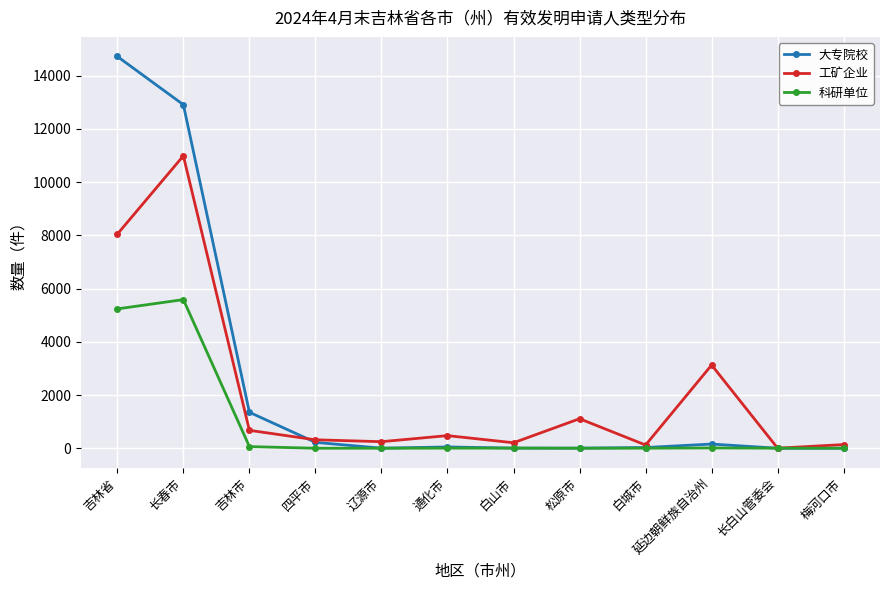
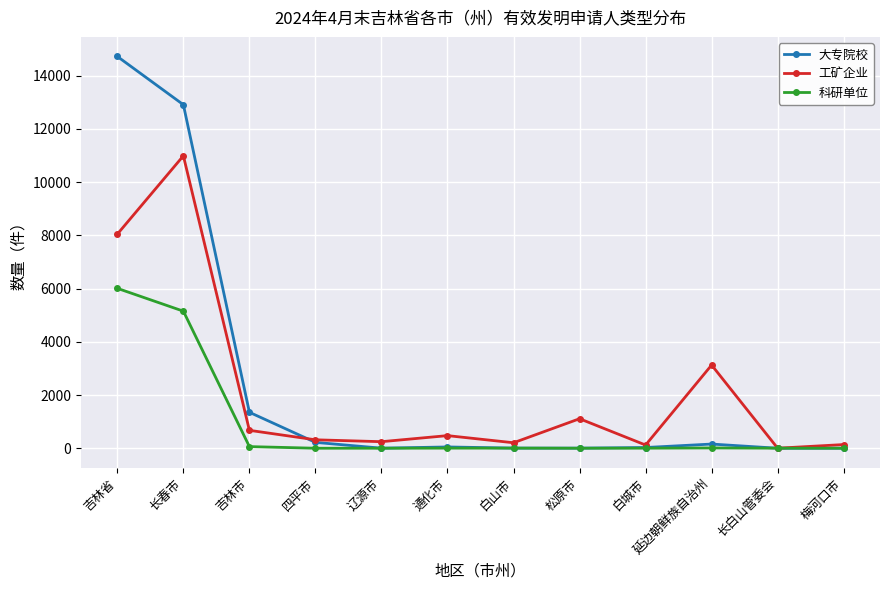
科研单位, 吉林省: 5200 -> 6000
科研单位, 长春市: 5600 -> 5200
